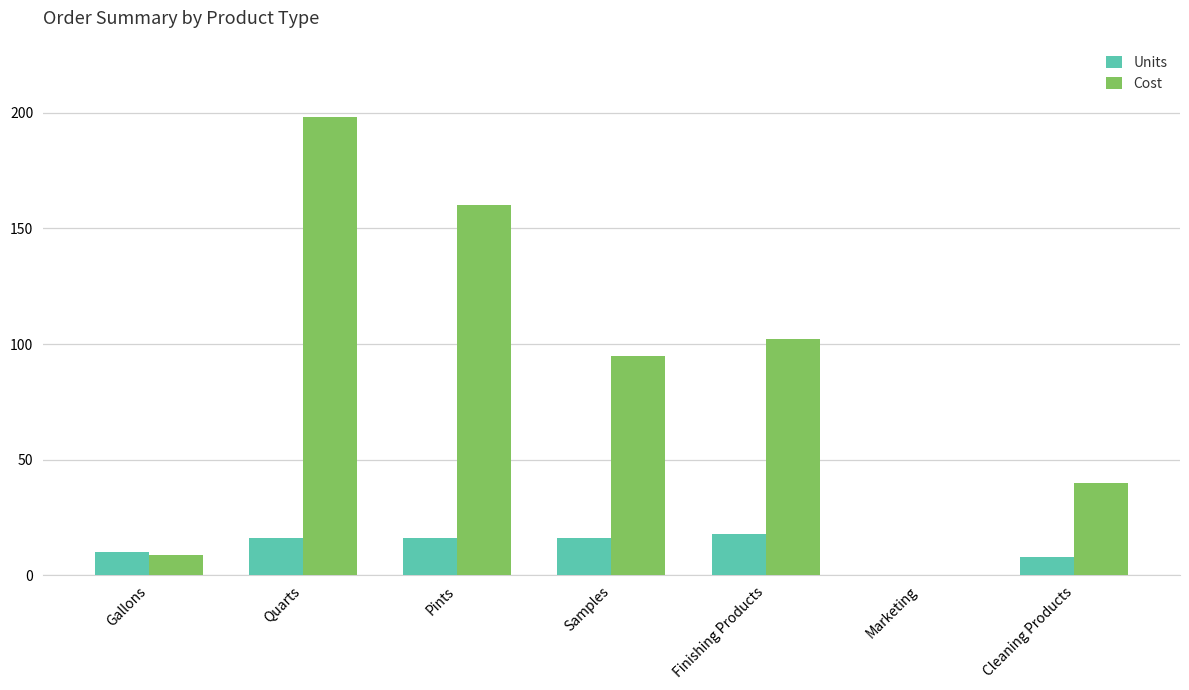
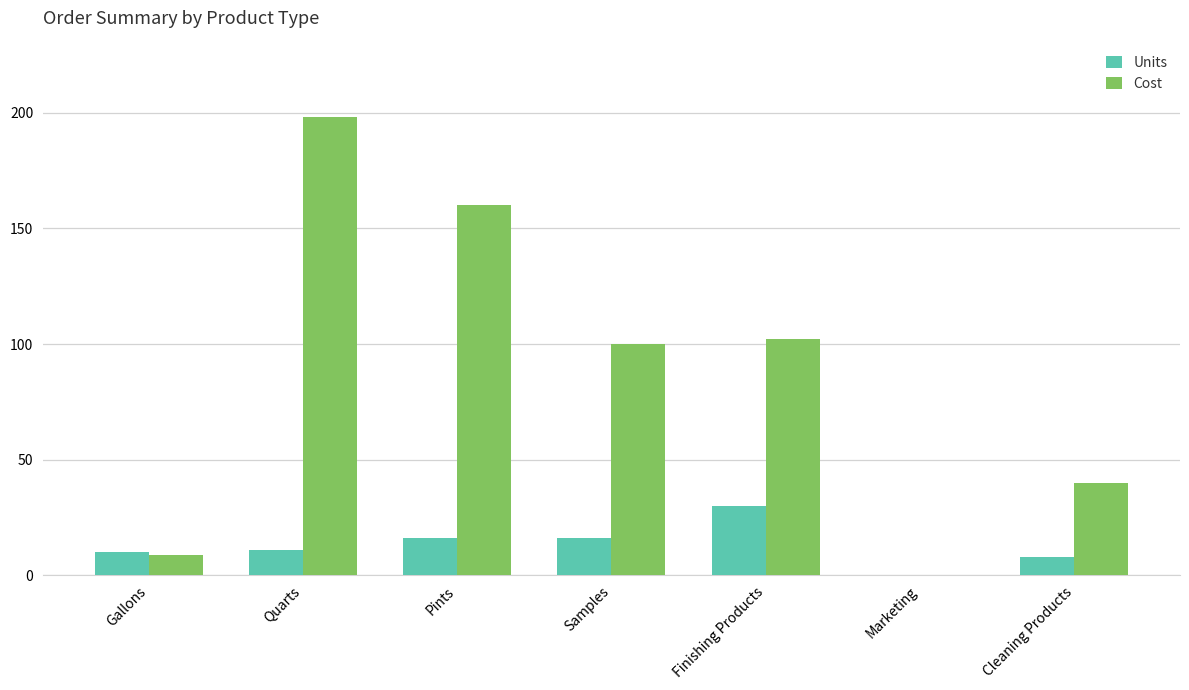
Units, Quarts: 16 -> 11
Cost, Samples: 95 -> 100
Units, Finishing Products: 18 -> 30
